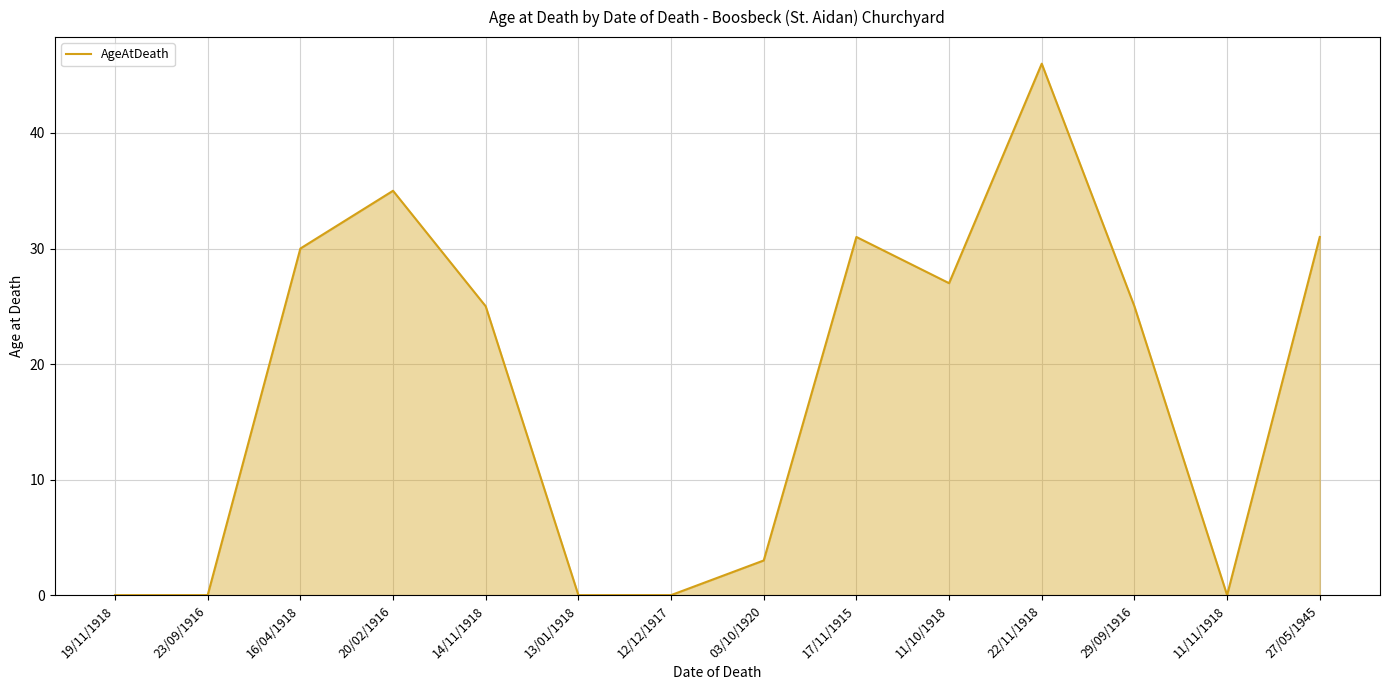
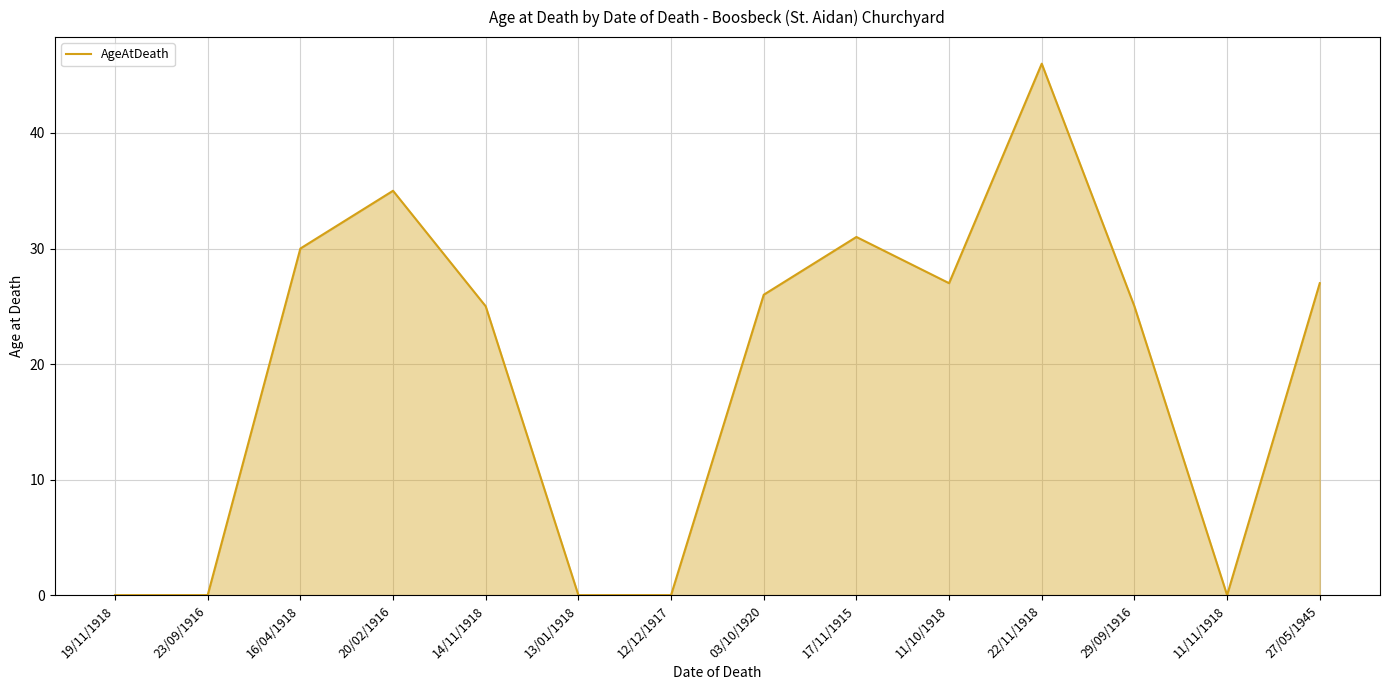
03/10/1920: 3 -> 26
27/05/1945: 31 -> 27
